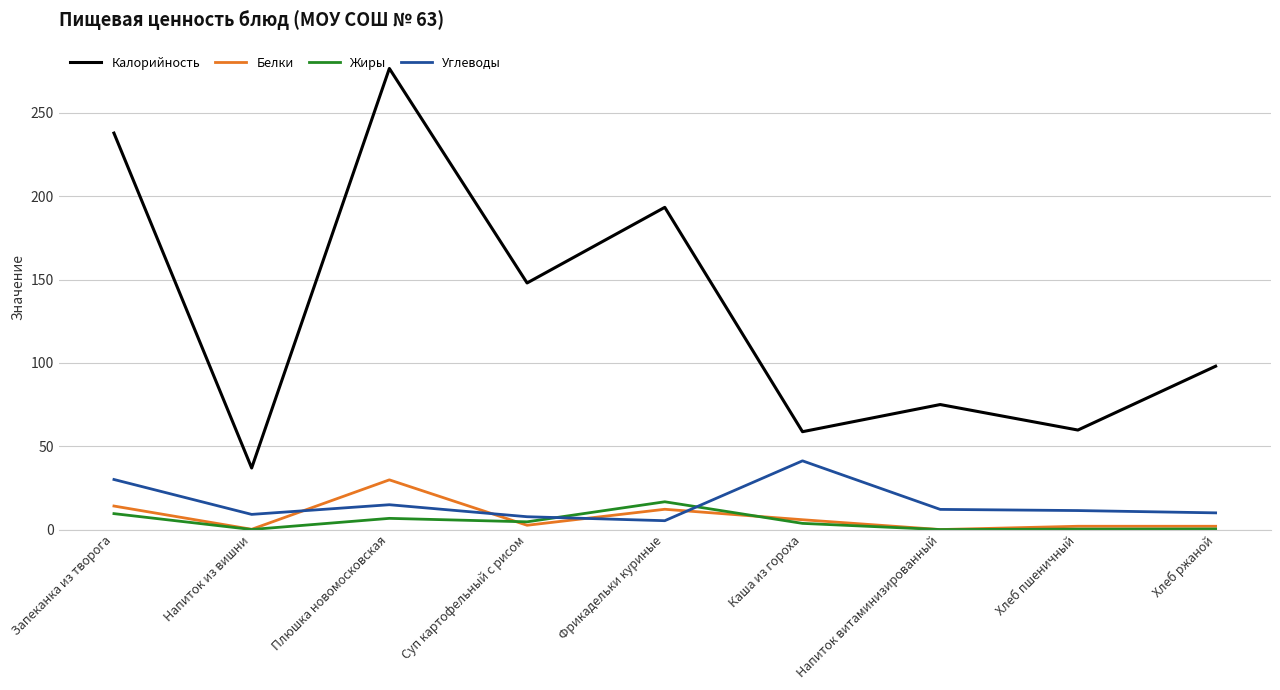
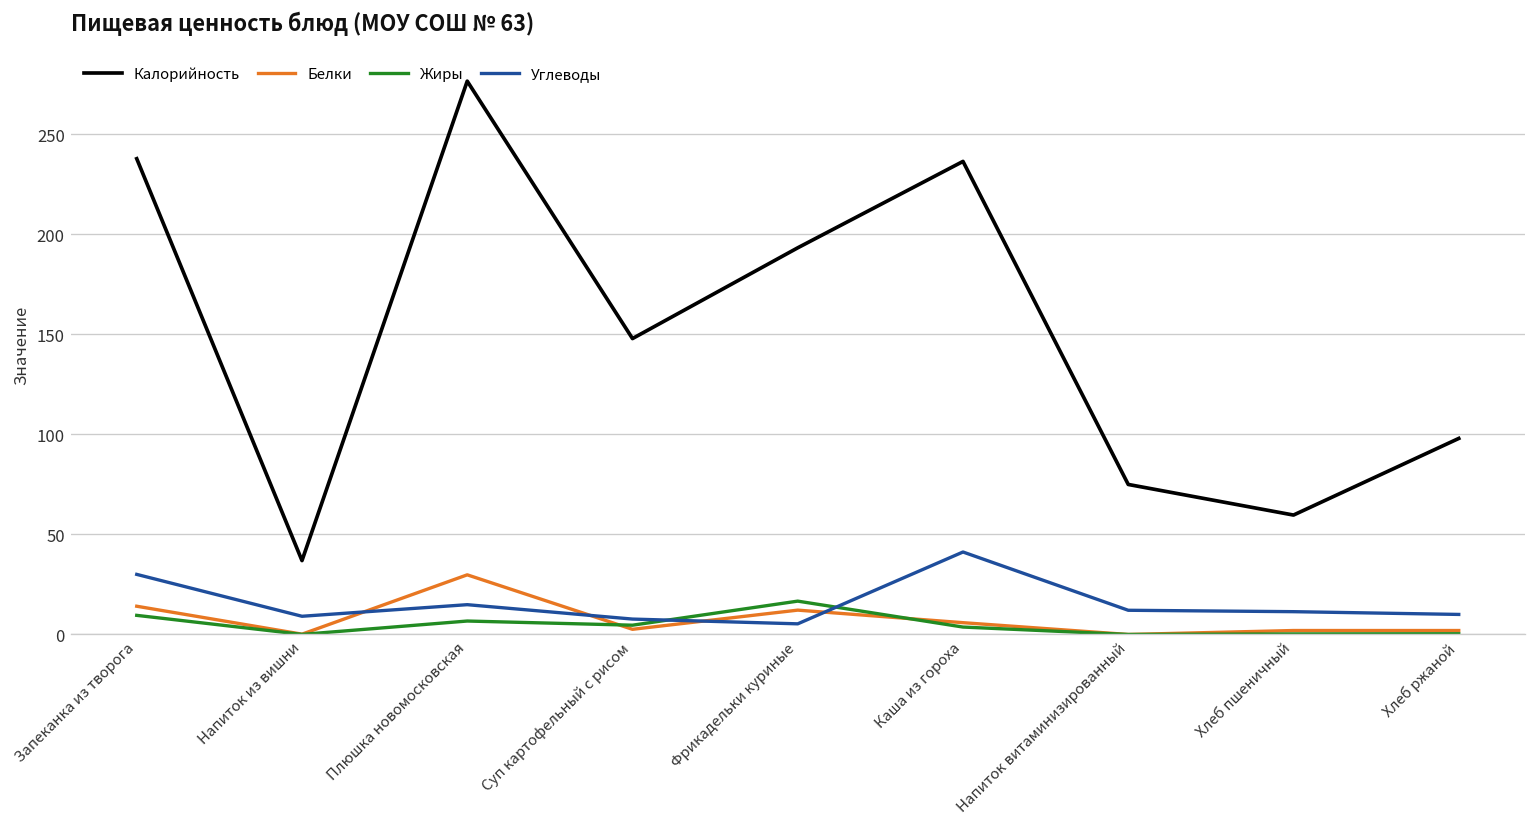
Калорийность, Каша из гороха: 59 -> 236
